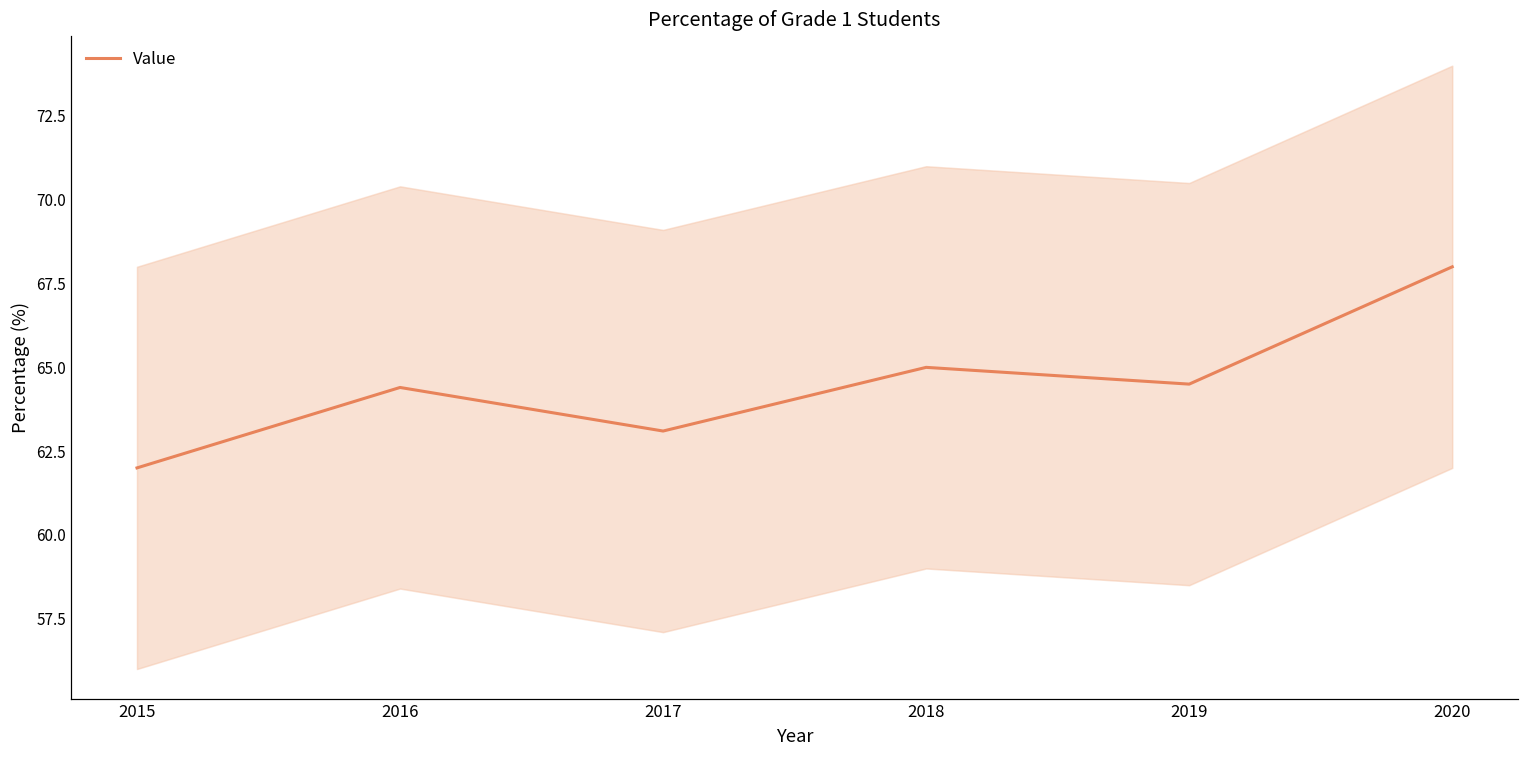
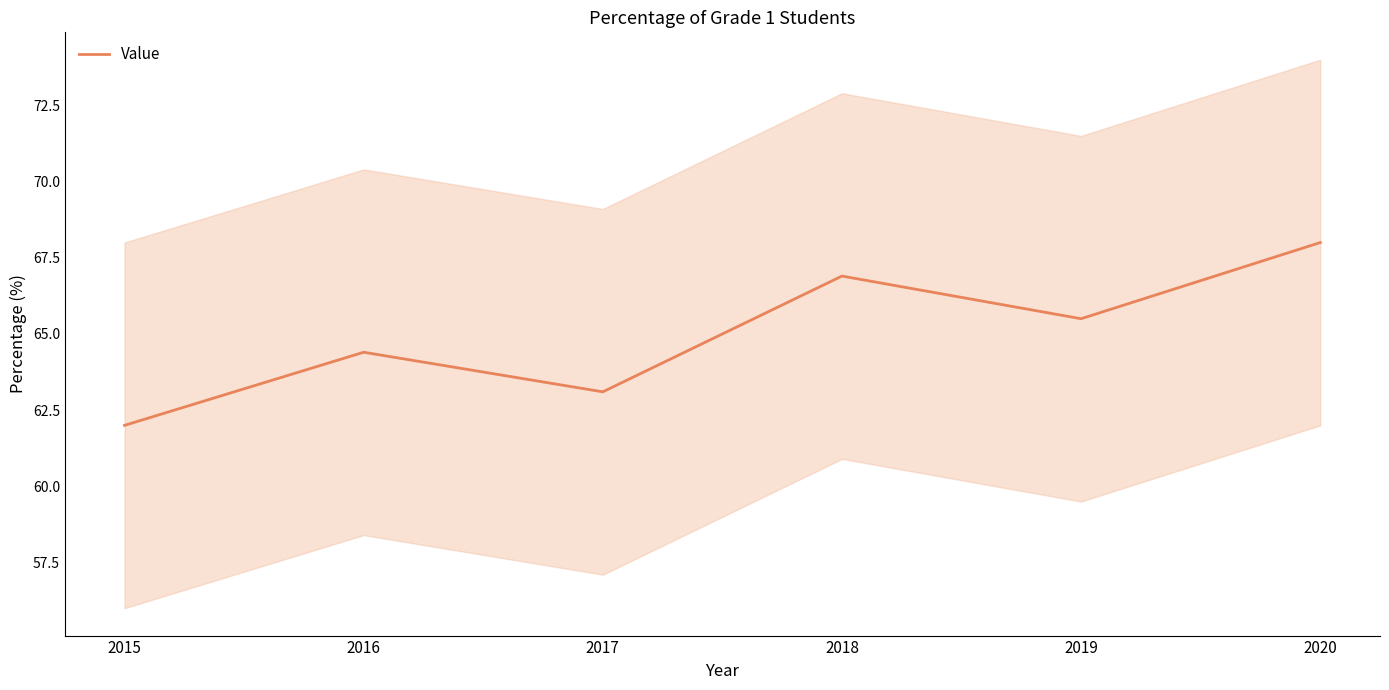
Value, 2018: 65.0 -> 66.9
Value, 2019: 64.5 -> 65.5
